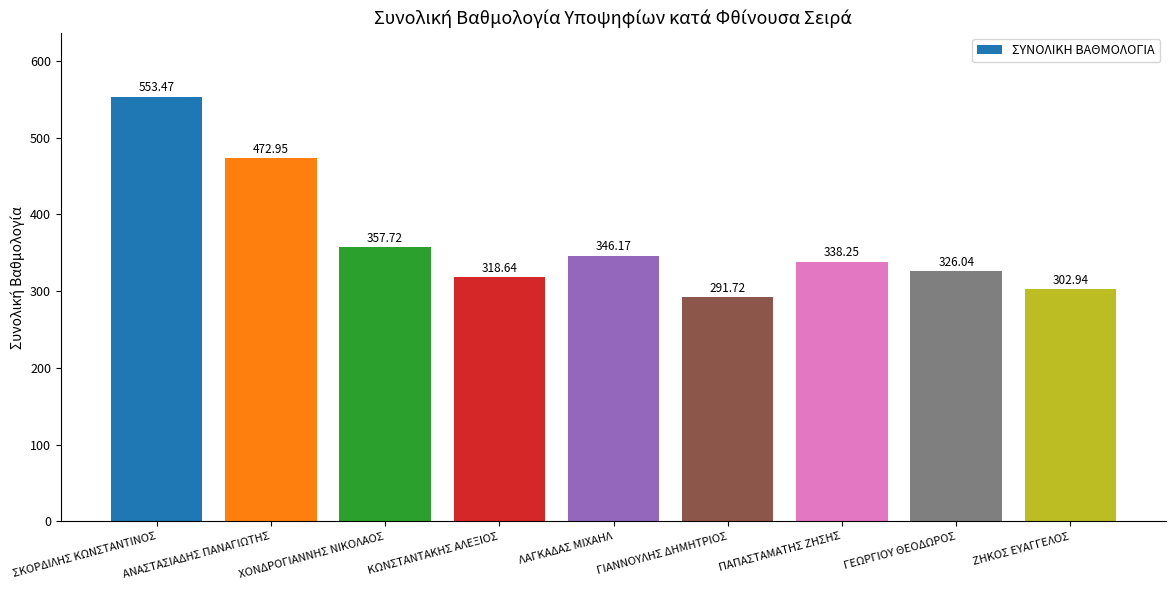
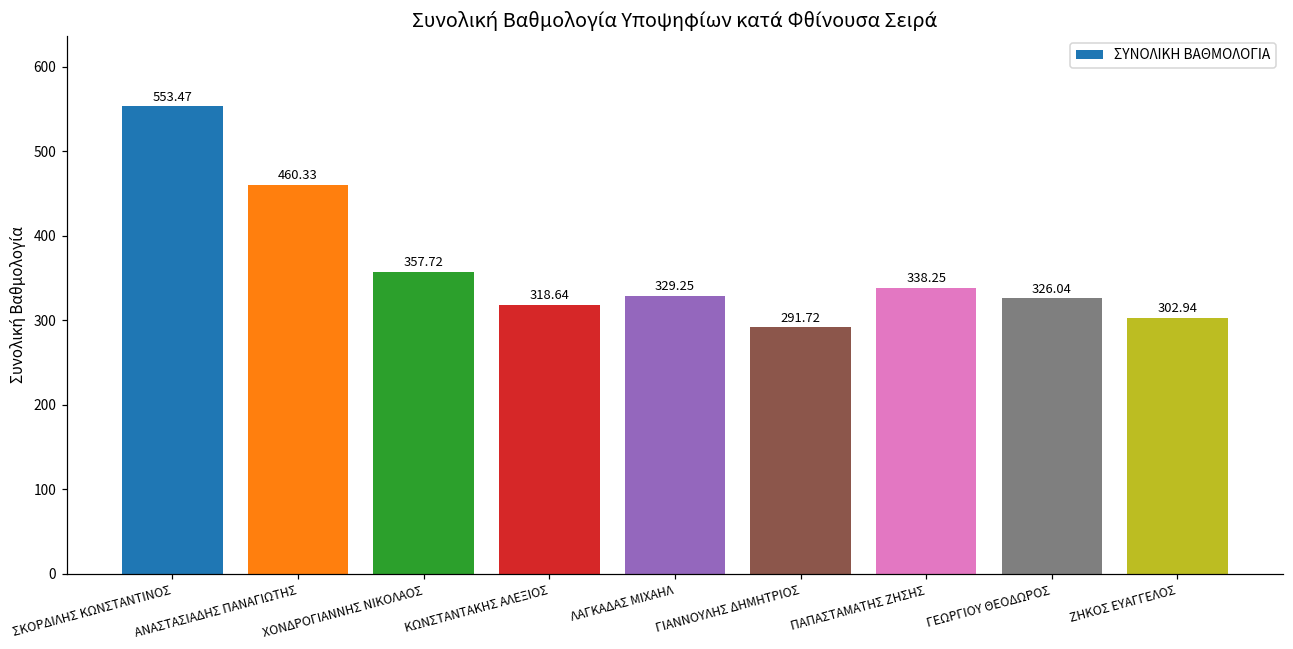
ΑΝΑΣΤΑΣΙΑΔΗΣ ΠΑΝΑΓΙΩΤΗΣ: 472.95 -> 460.33
ΛΑΓΚΑΔΑΣ ΜΙΧΑΗΛ: 346.17 -> 329.25
